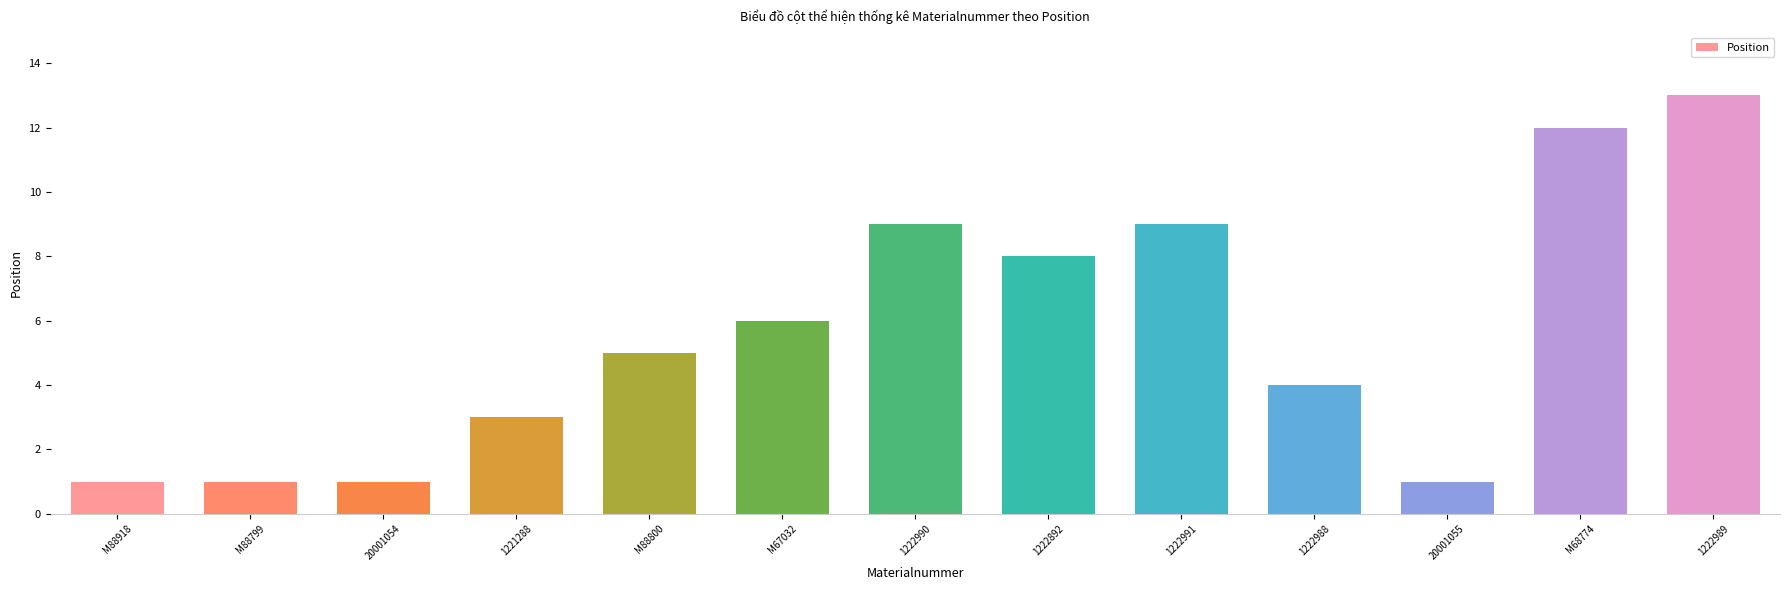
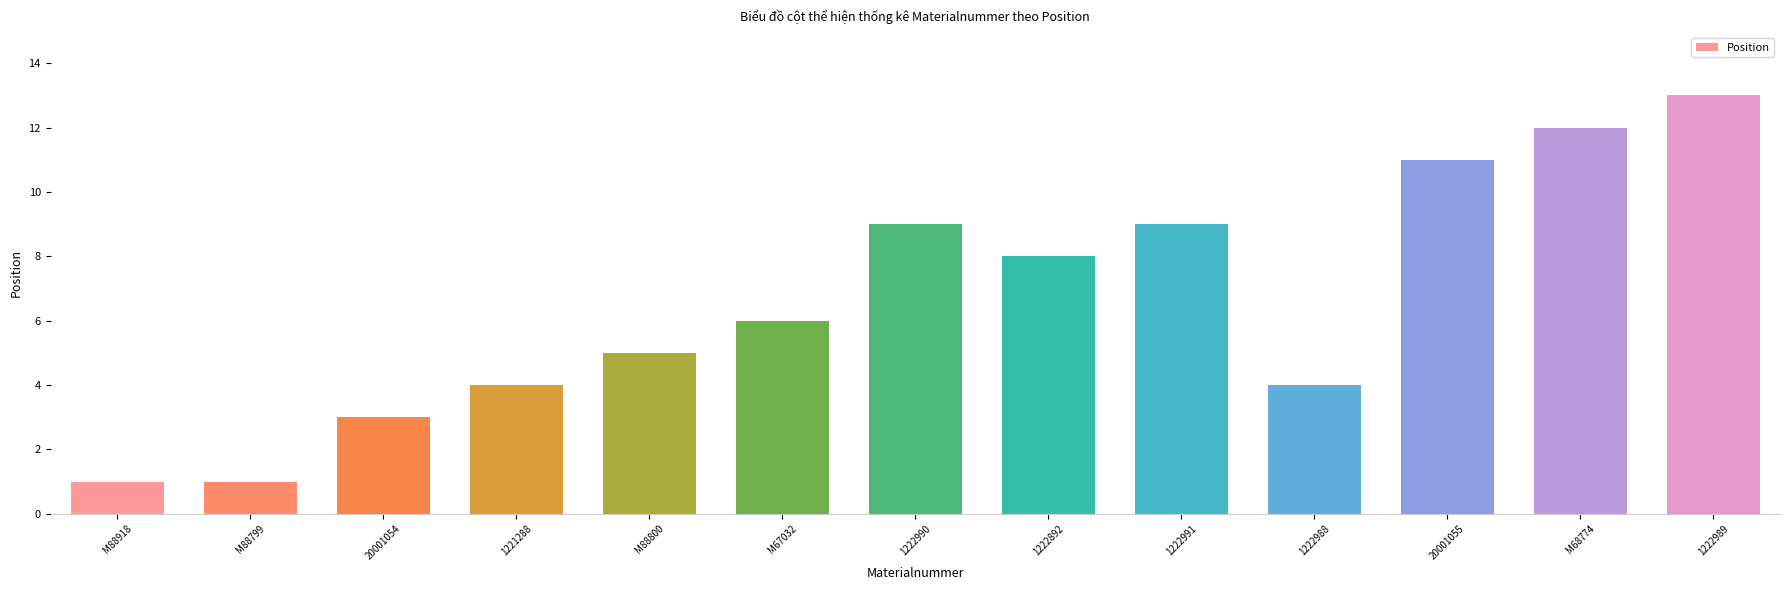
20001054: 1 -> 3
1221288: 3 -> 4
20001055: 1 -> 11
